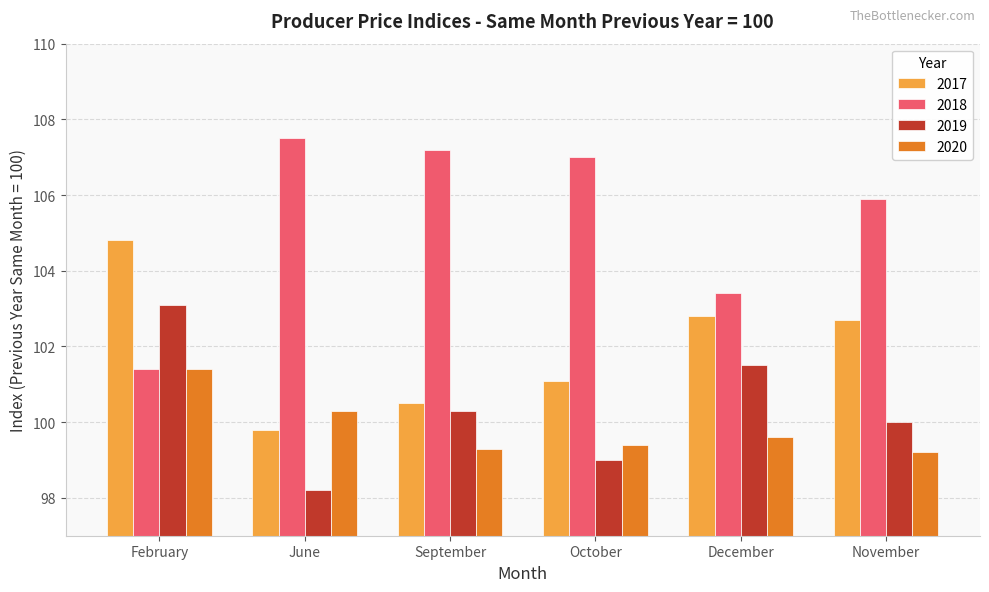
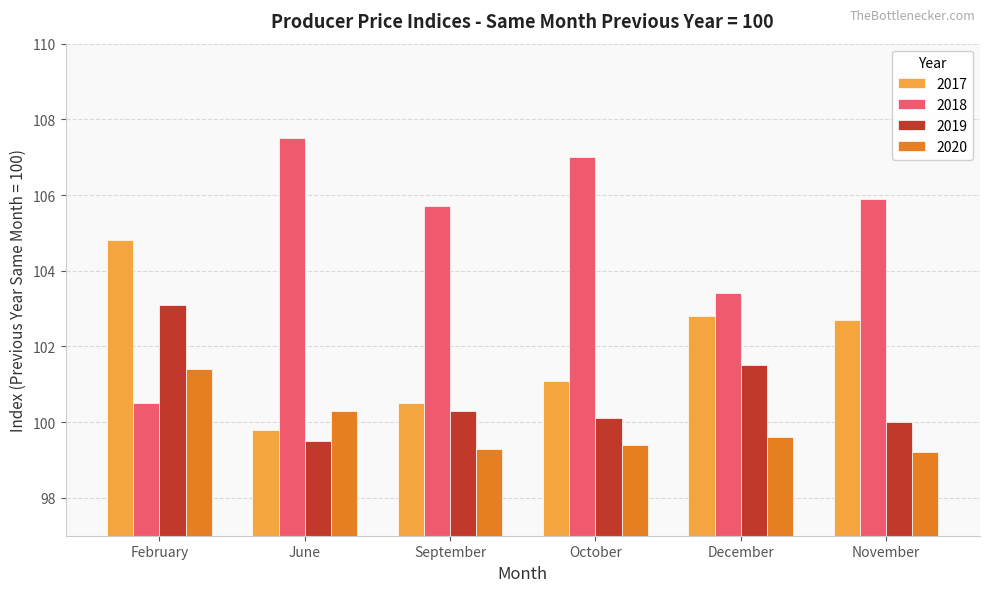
2018, February: 101.4 -> 100.5
2019, June: 98.2 -> 99.5
2018, September: 107.2 -> 105.7
2019, October: 99.0 -> 100.1
